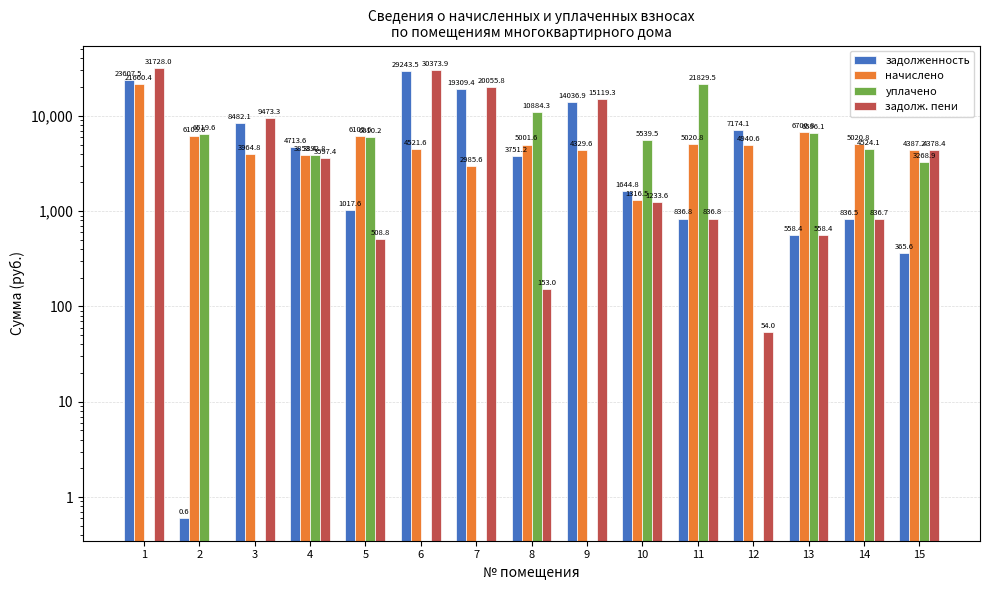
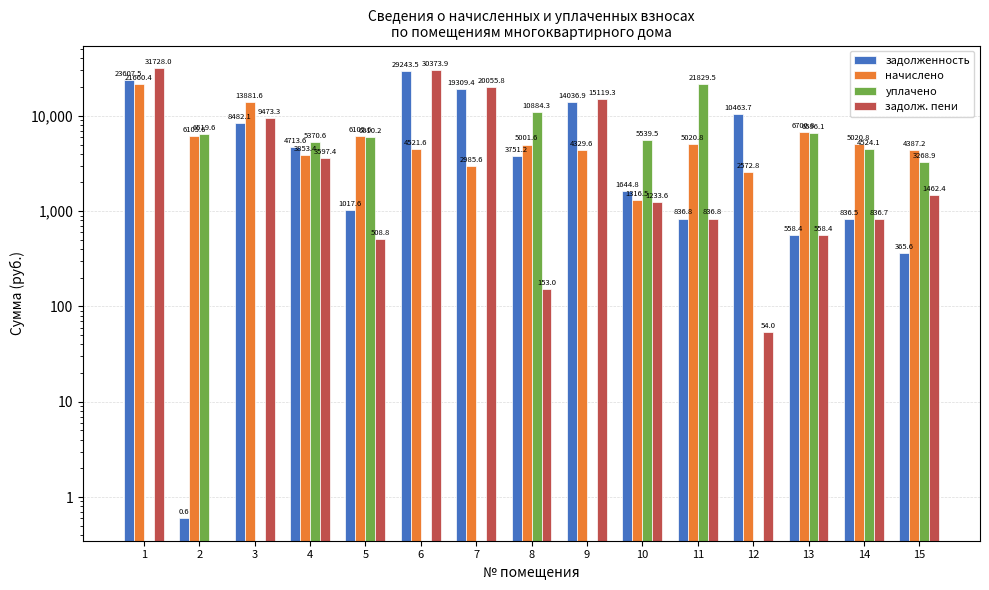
начислено, 3: 3964.8 -> 13881.6
уплачено, 4: 3892.8 -> 5370.6
задолженность, 12: 7174.1 -> 10463.7
начислено, 12: 4940.6 -> 2572.8
задолж. пени, 15: 4378.4 -> 1462.4
